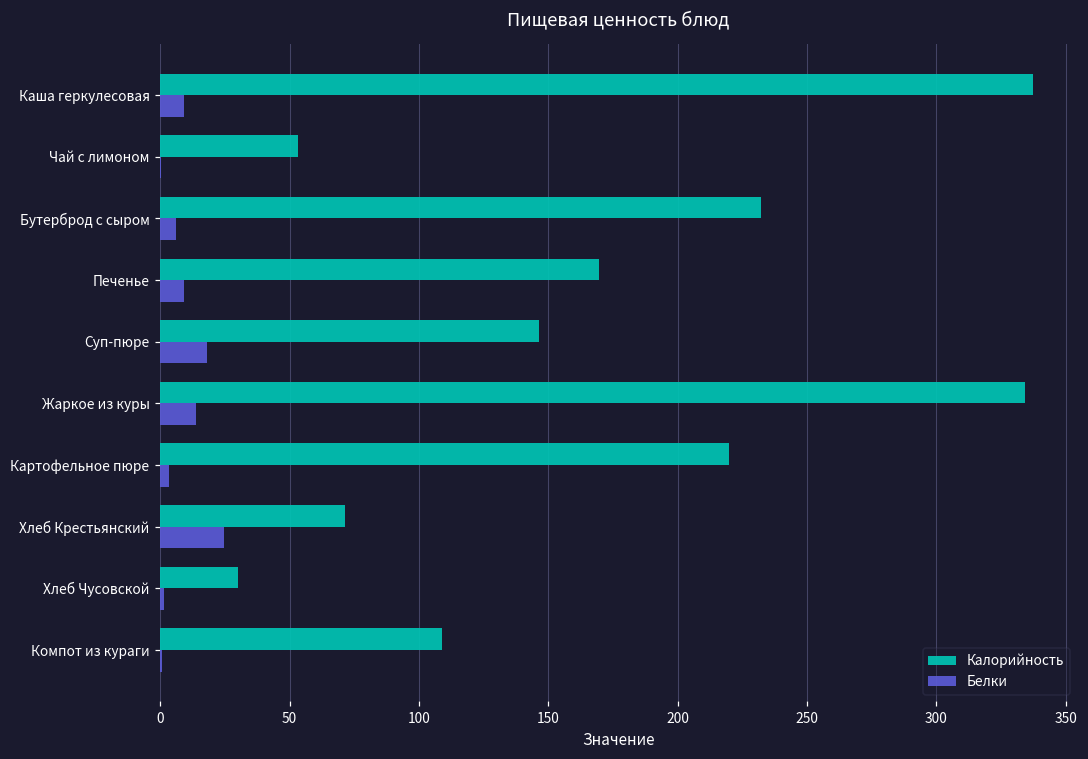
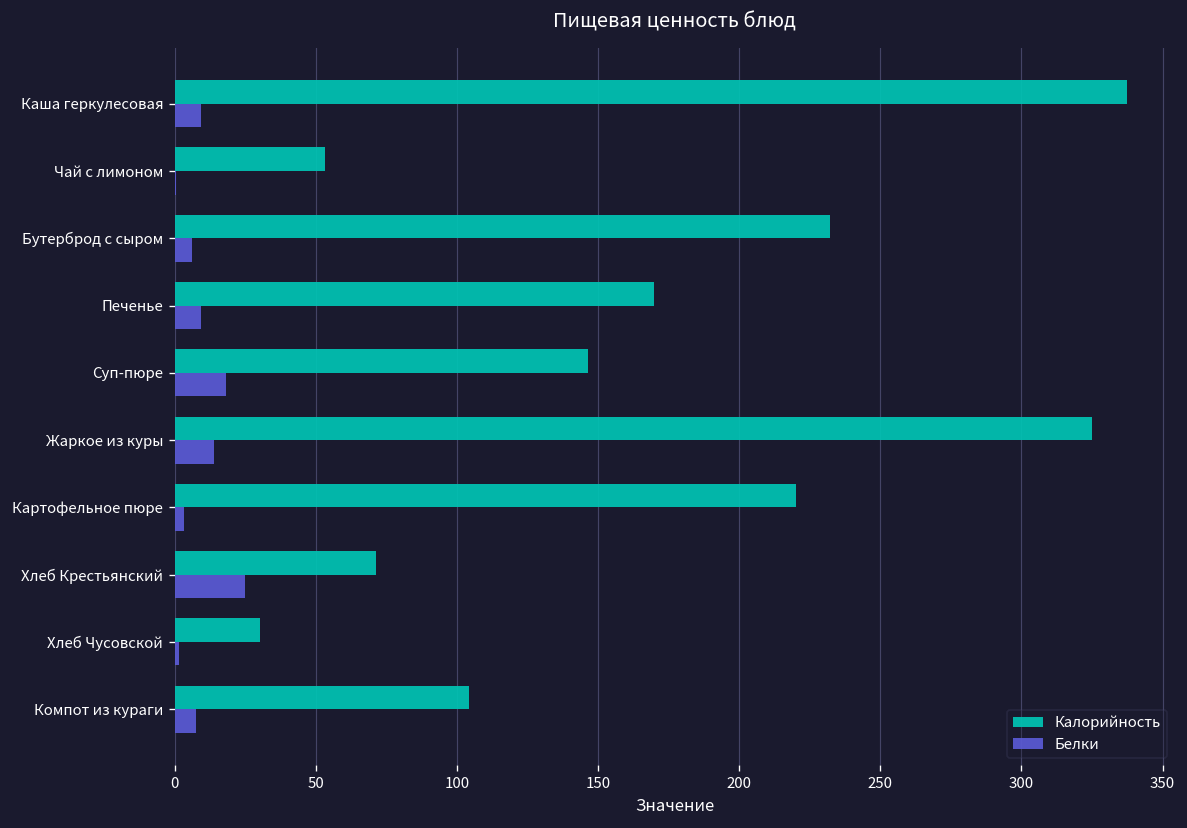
Калорийность, Жаркое из куры: 334 -> 325
Калорийность, Компот из кураги: 109 -> 104
Белки, Компот из кураги: 1 -> 7
